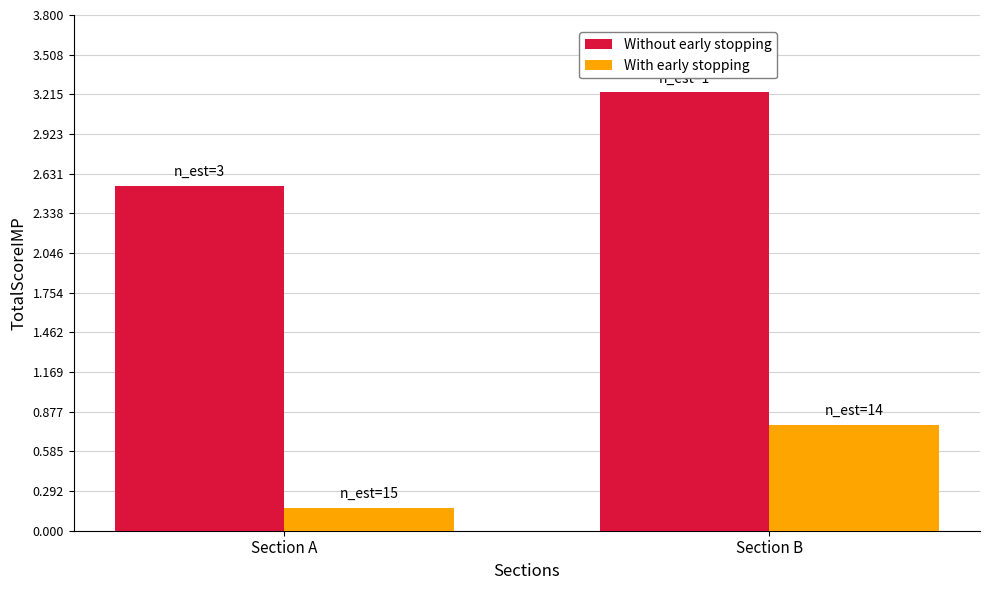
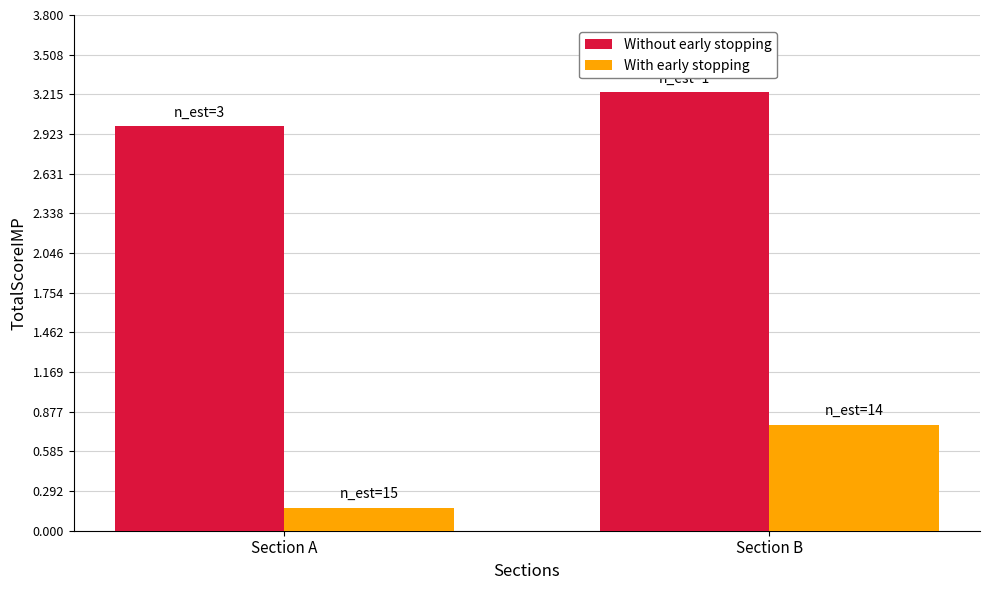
Without early stopping, Section A: 2.54 -> 2.98
